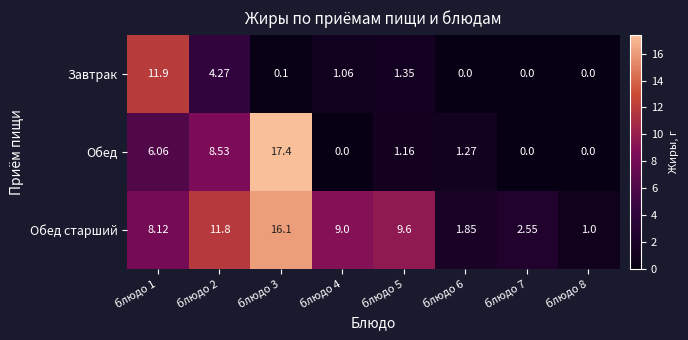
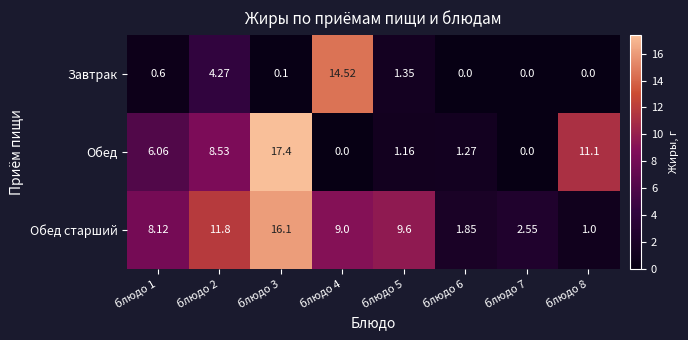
Завтрак, блюдо 1: 11.9 -> 0.6
Завтрак, блюдо 4: 1.06 -> 14.52
Обед, блюдо 8: 0.0 -> 11.1
